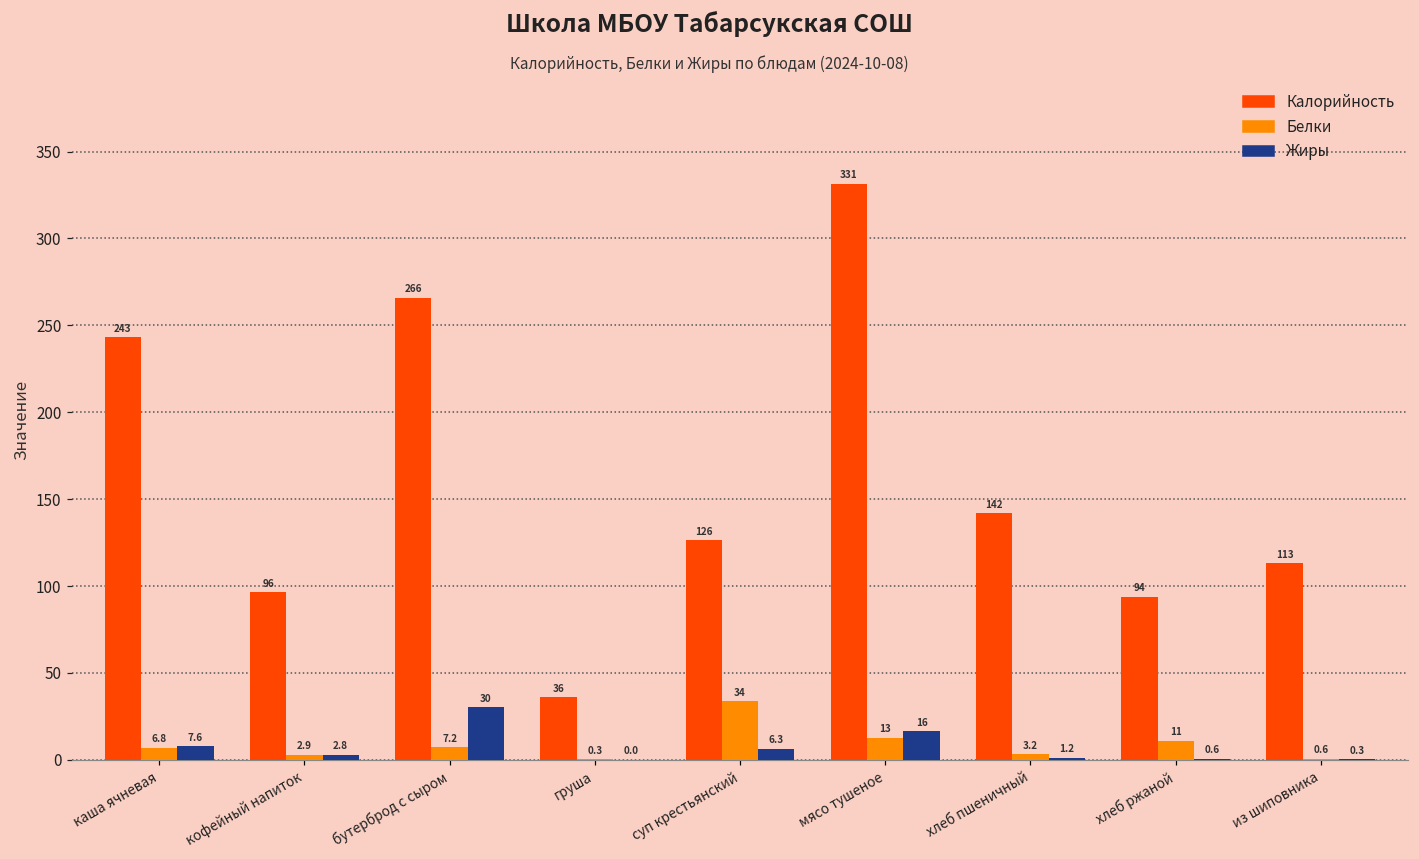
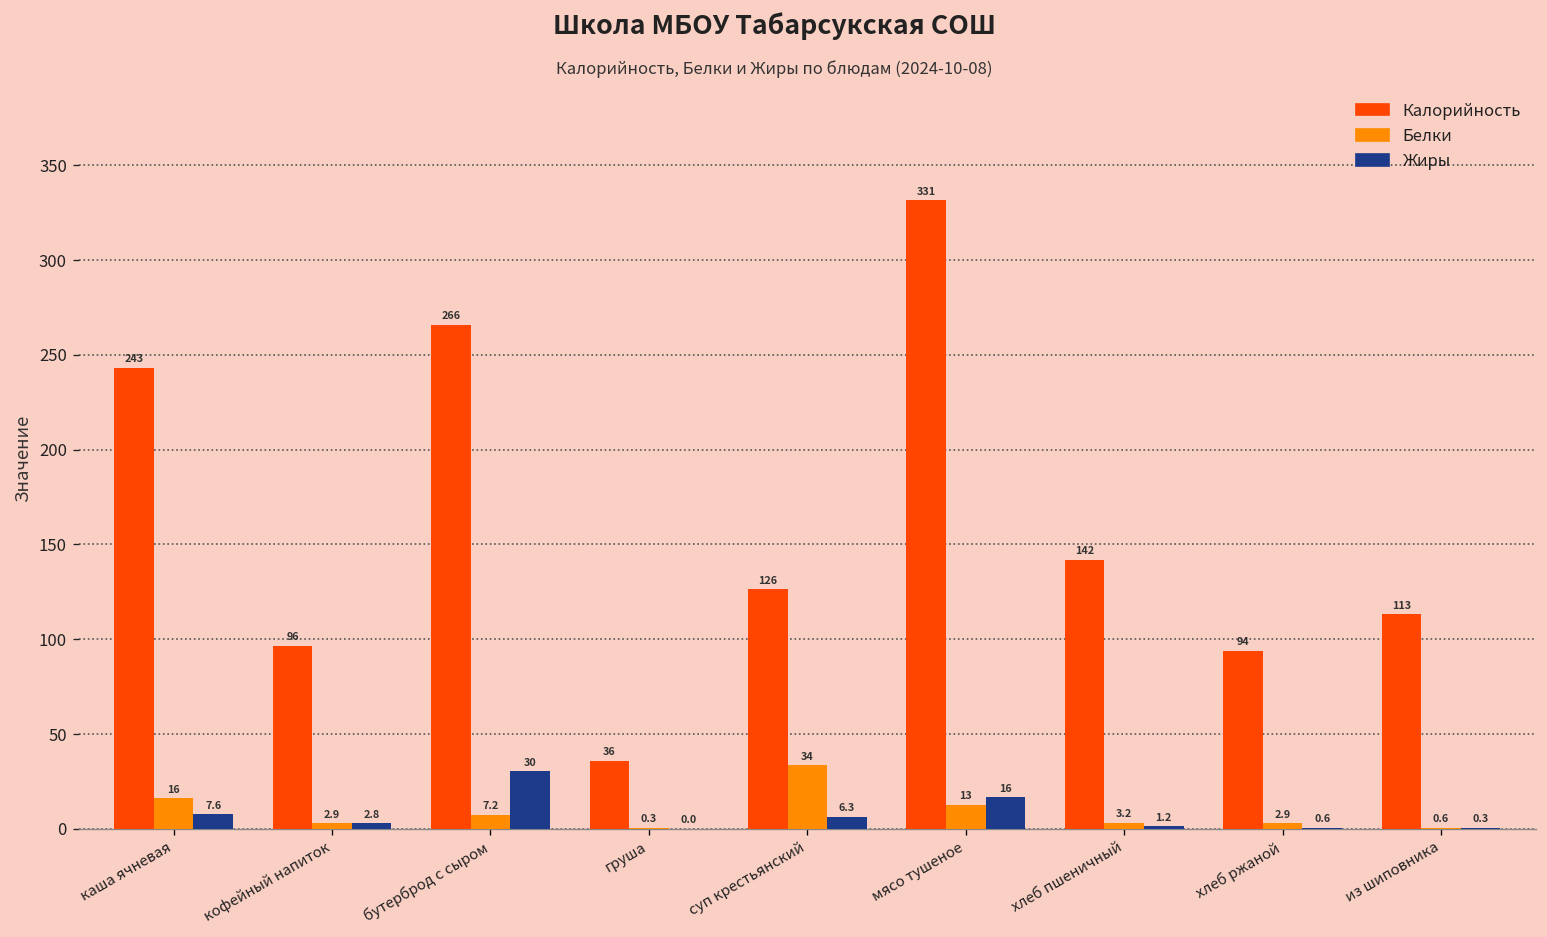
Белки, каша ячневая: 6.8 -> 16
Белки, хлеб ржаной: 11 -> 2.9
